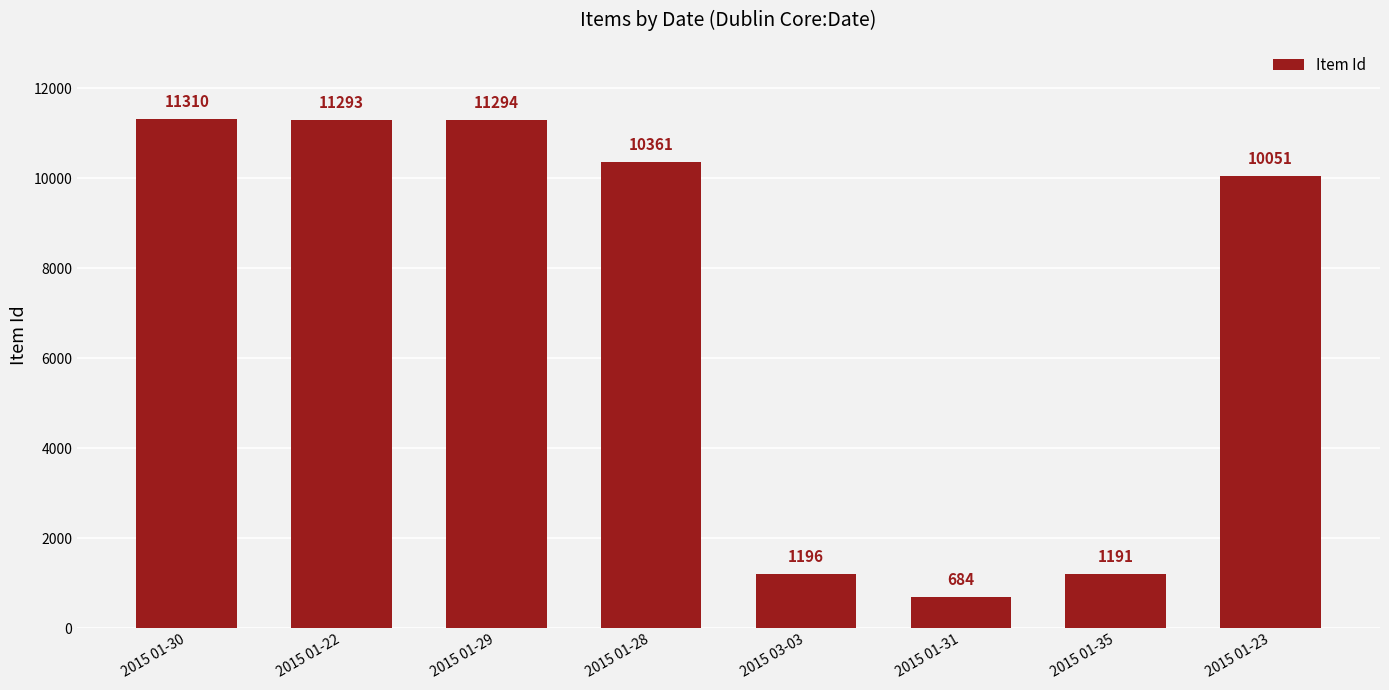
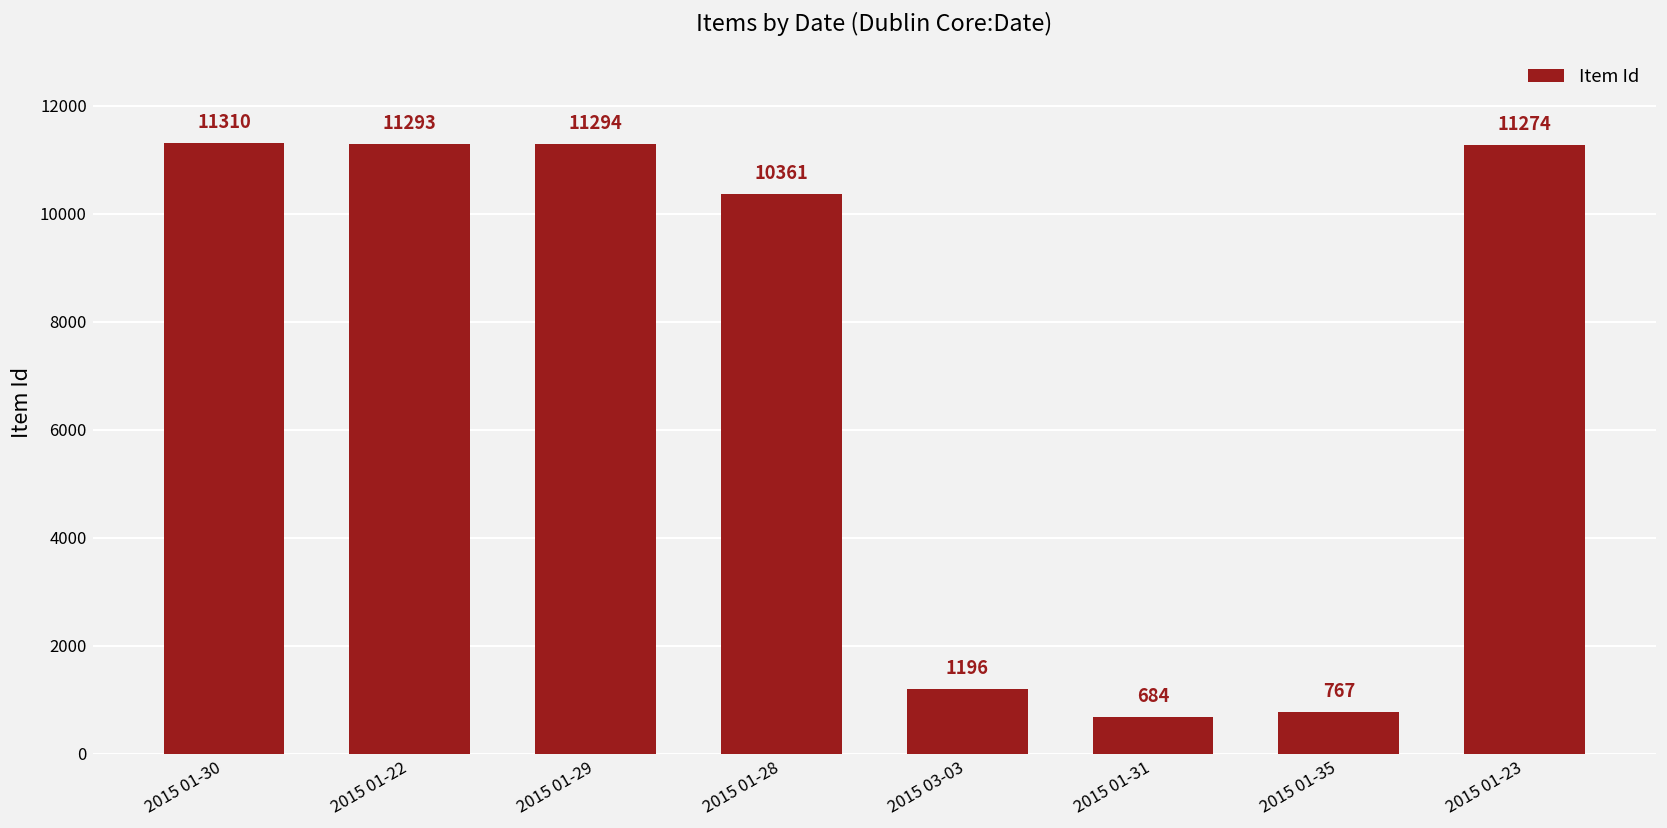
2015 01-35: 1191 -> 767
2015 01-23: 10051 -> 11274
